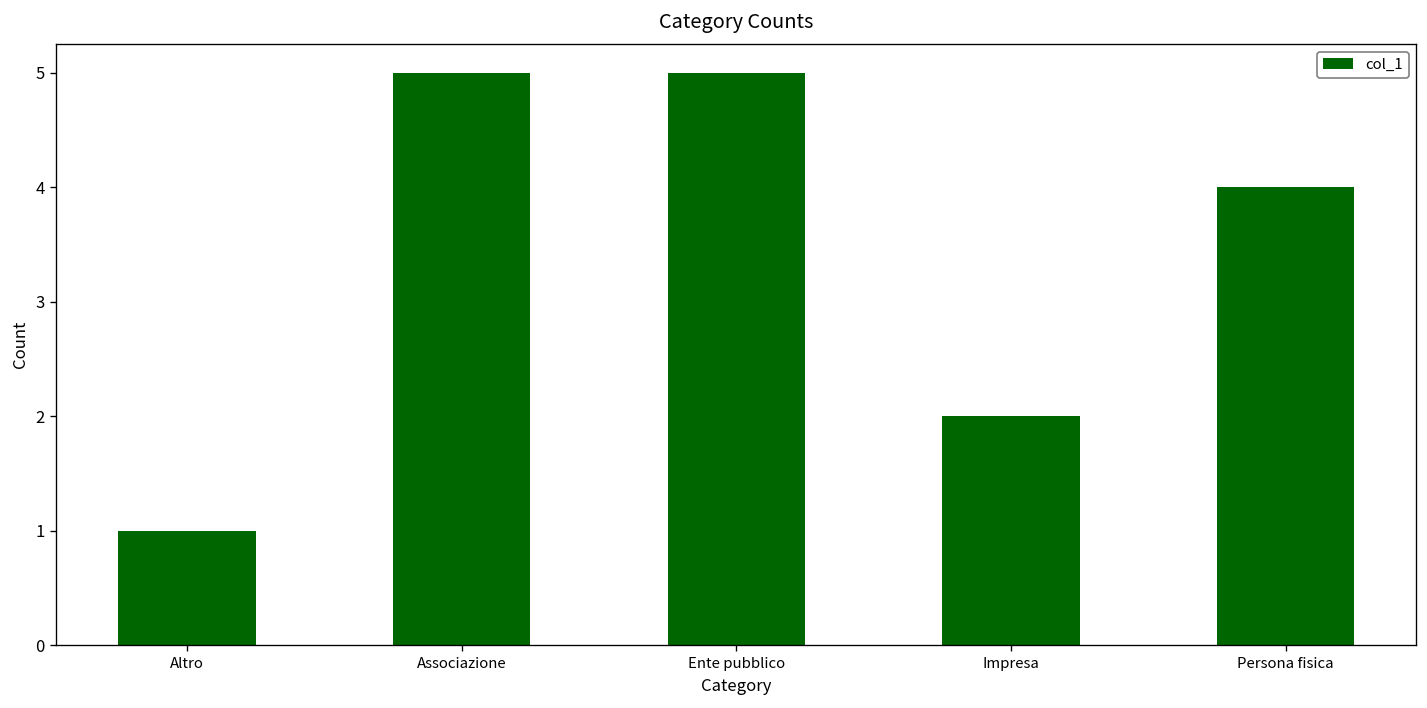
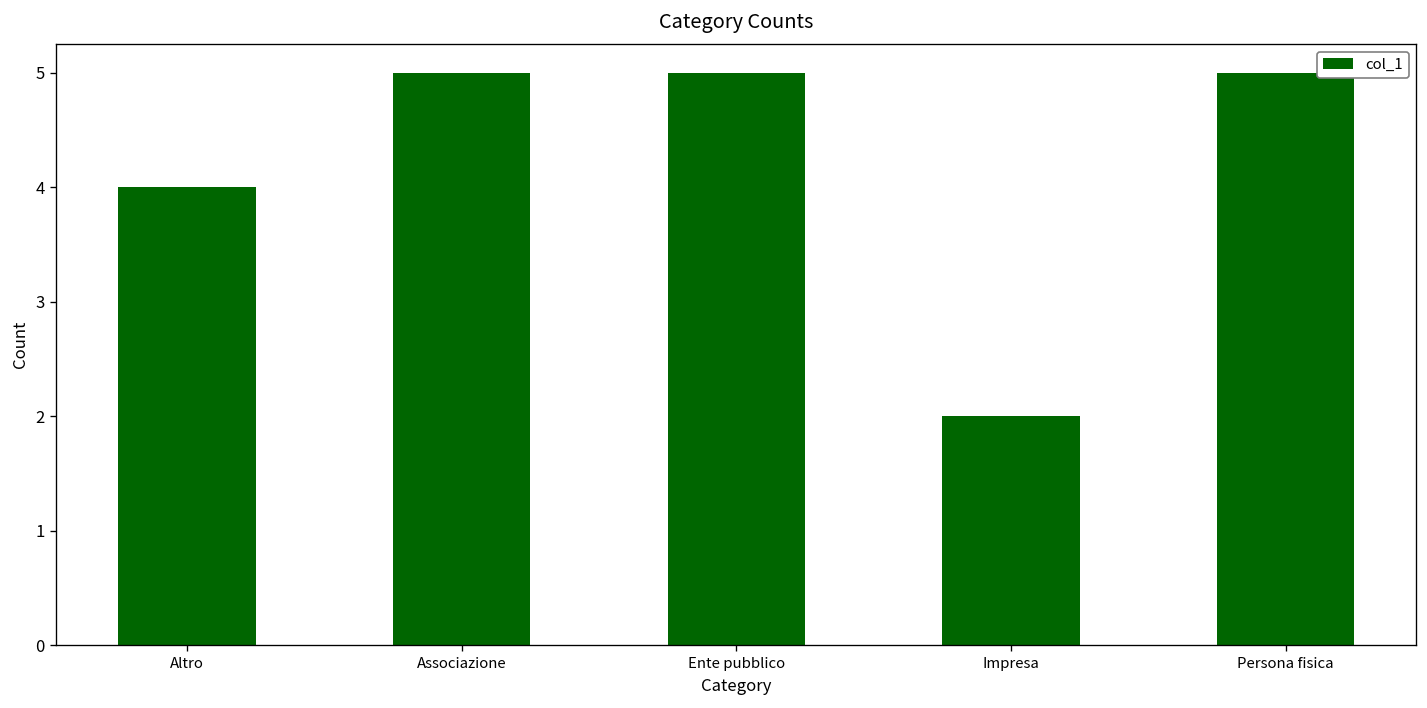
Altro: 1 -> 4
Persona fisica: 4 -> 5
